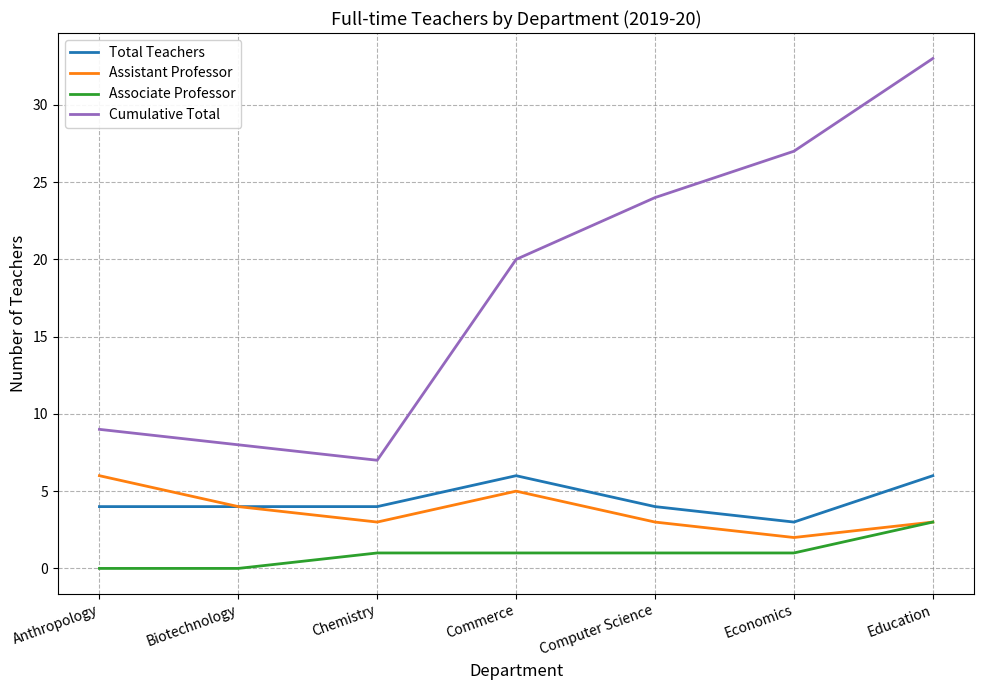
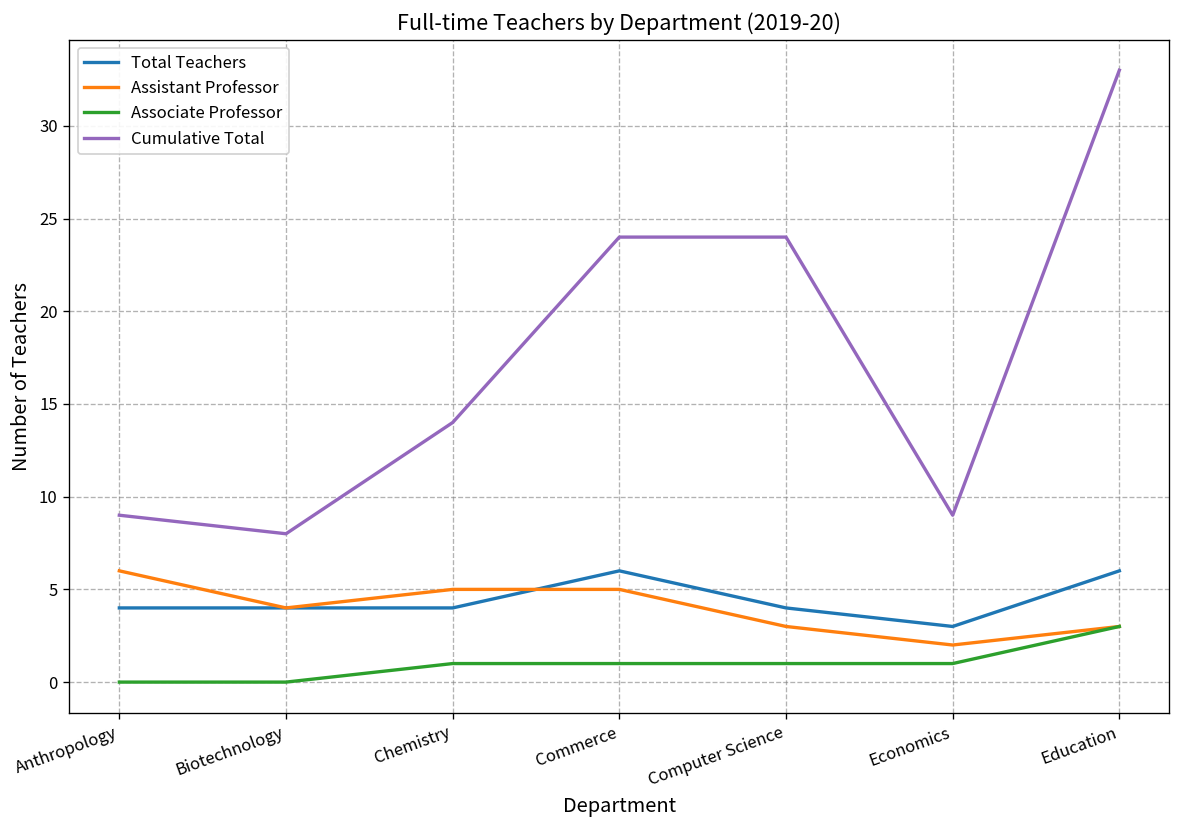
Assistant Professor, Chemistry: 3 -> 5
Cumulative Total, Chemistry: 7 -> 14
Cumulative Total, Commerce: 20 -> 24
Cumulative Total, Economics: 27 -> 9
